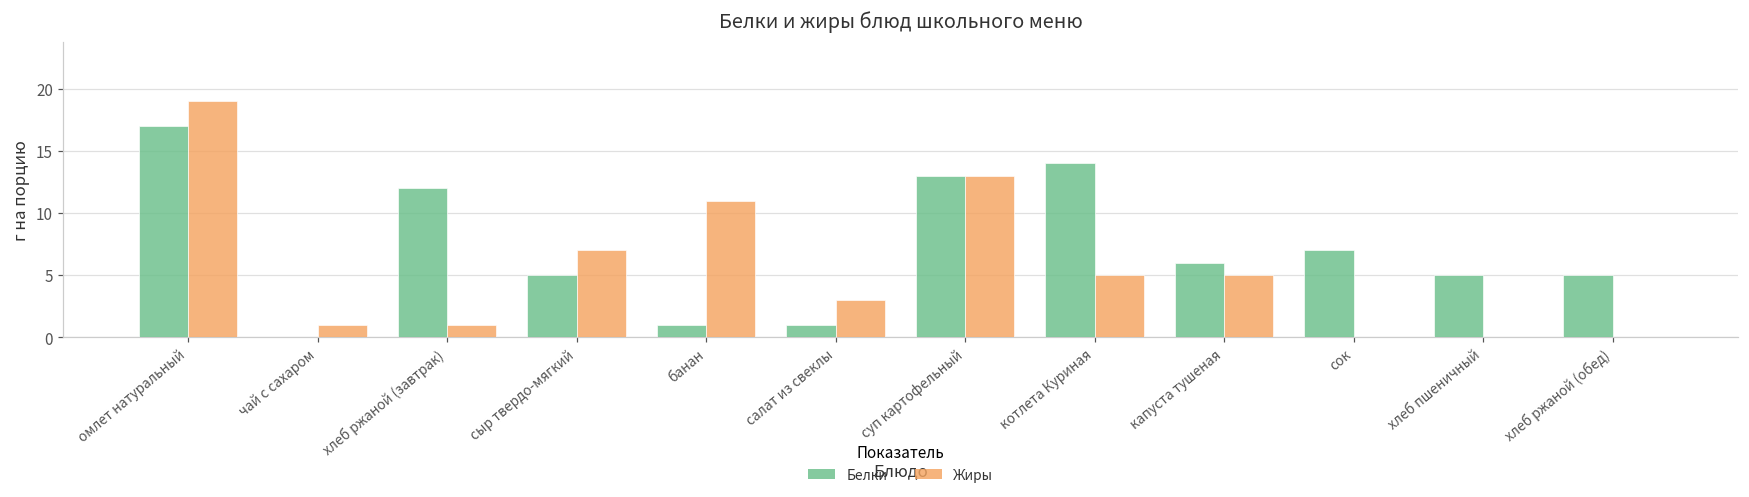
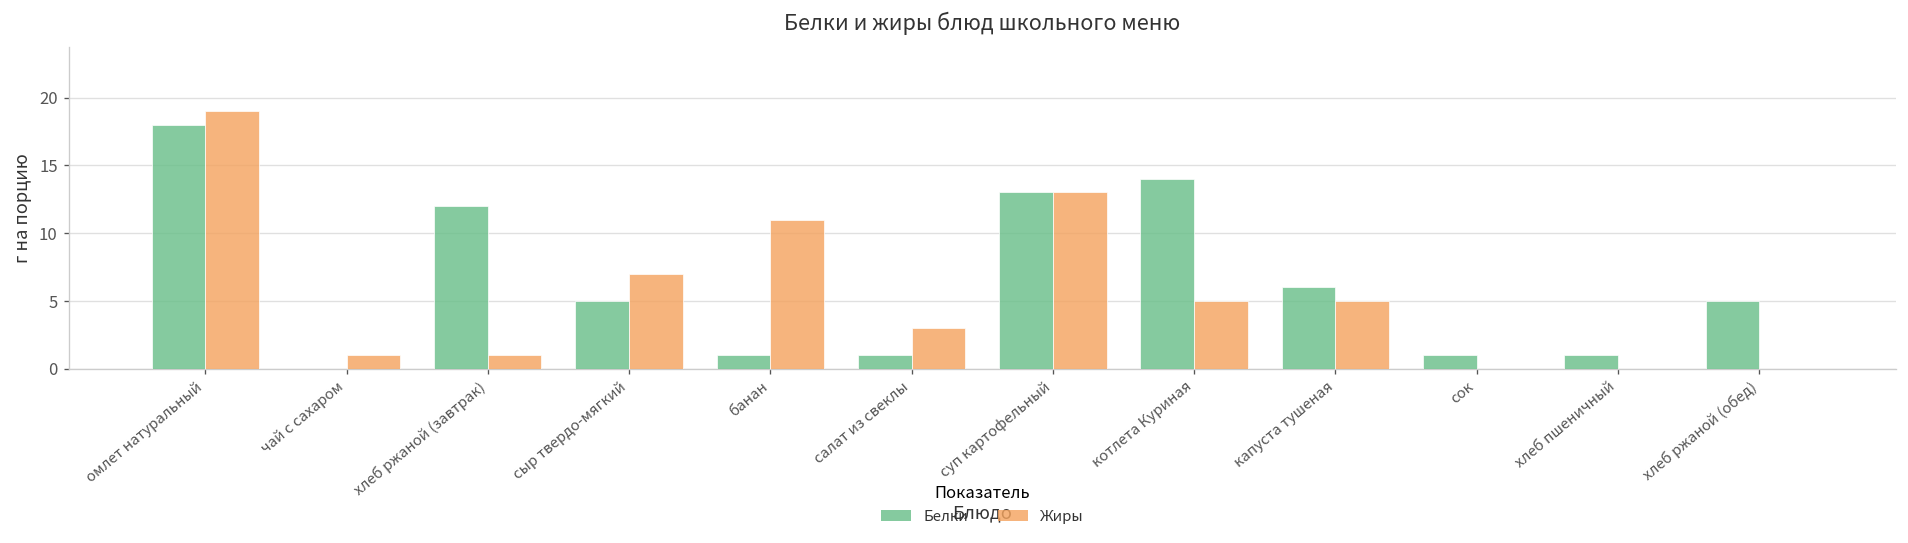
Белки, омлет натуральный: 17 -> 18
Белки, сок: 7 -> 1
Белки, хлеб пшеничный: 5 -> 1
